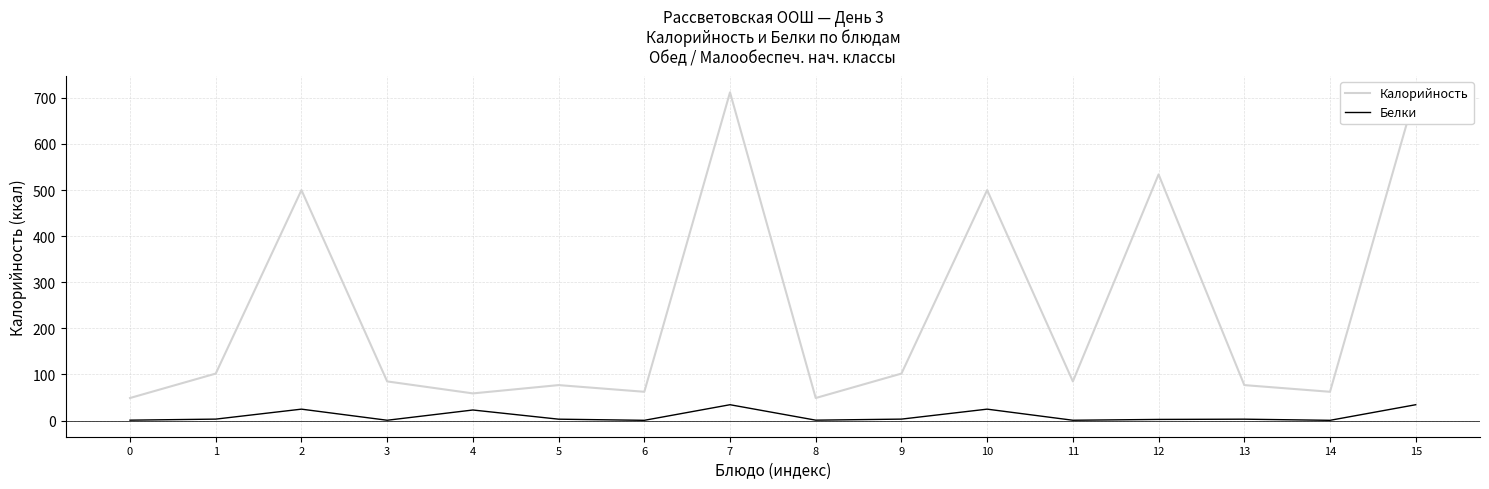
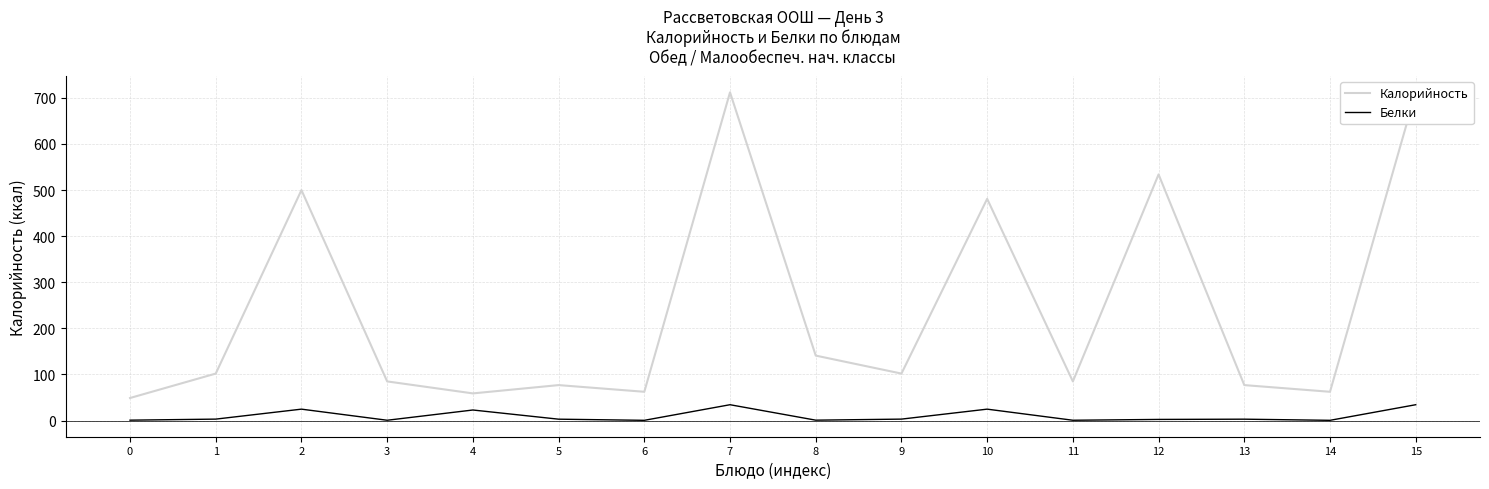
Калорийность, 8: 50 -> 140
Калорийность, 10: 500 -> 480
